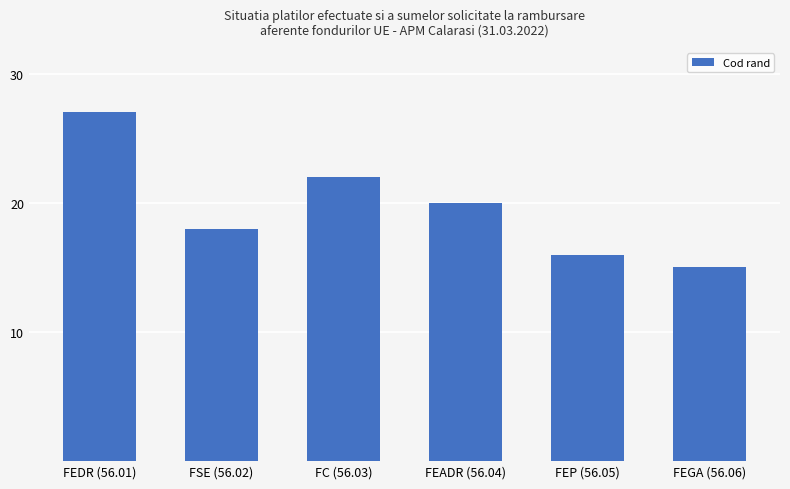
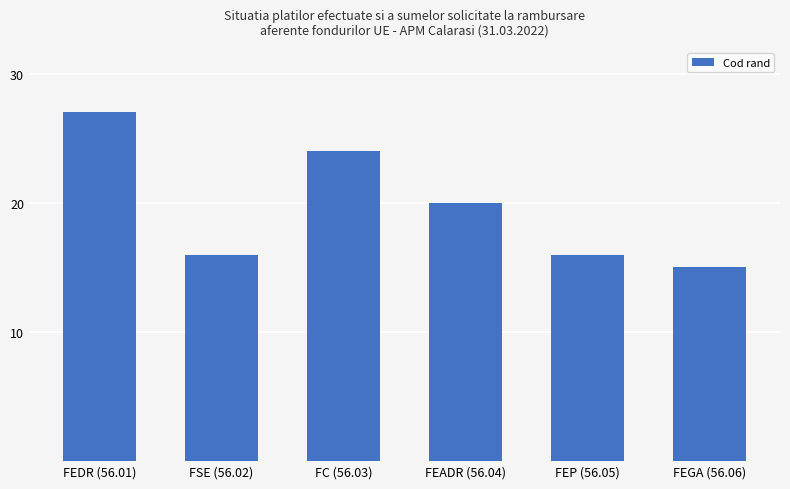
FSE (56.02): 18 -> 16
FC (56.03): 22 -> 24
